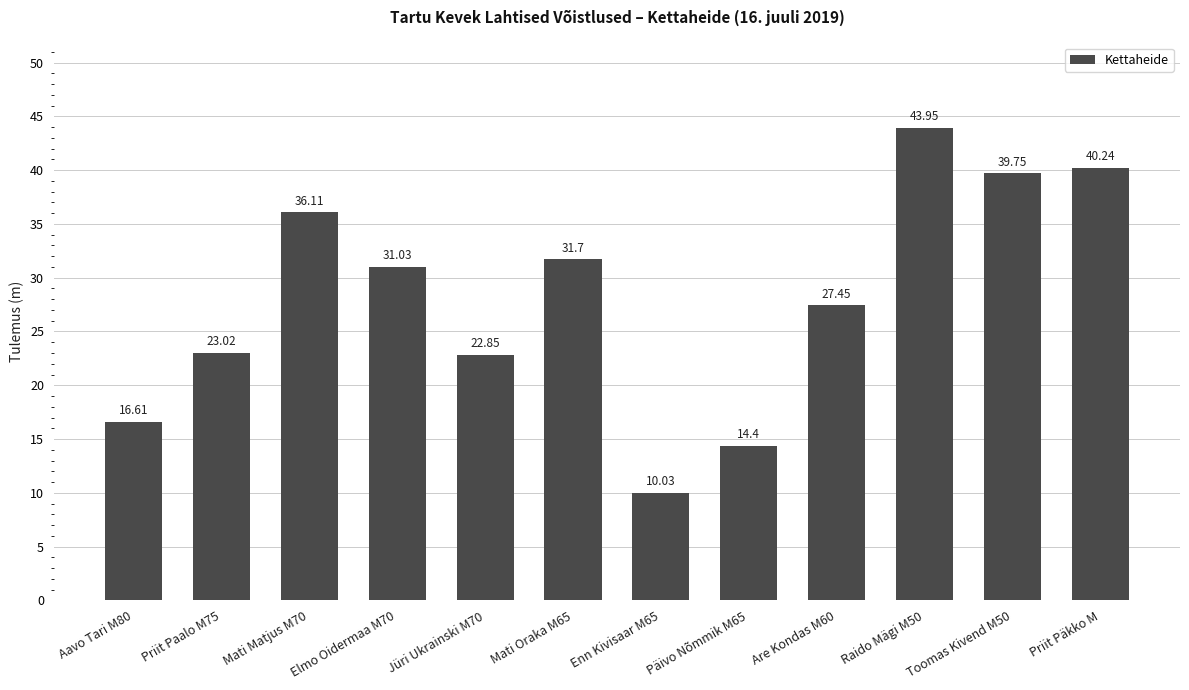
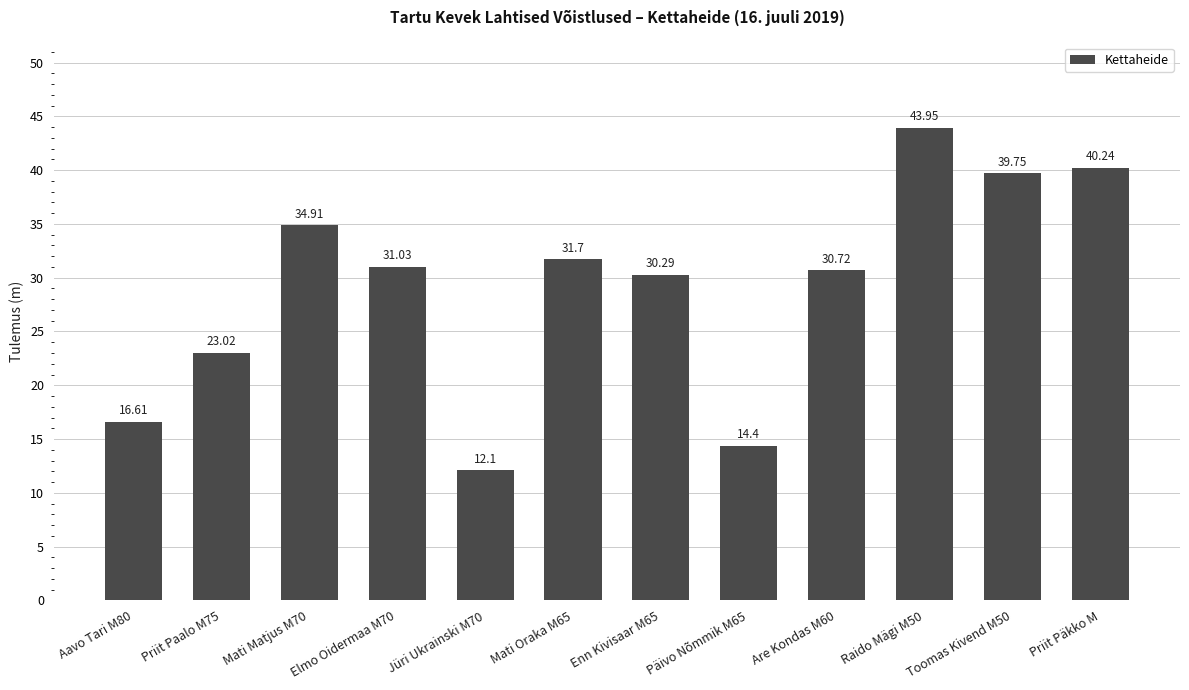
Mati Matjus M70: 36.11 -> 34.91
Jüri Ukrainski M70: 22.85 -> 12.1
Enn Kivisaar M65: 10.03 -> 30.29
Are Kondas M60: 27.45 -> 30.72
